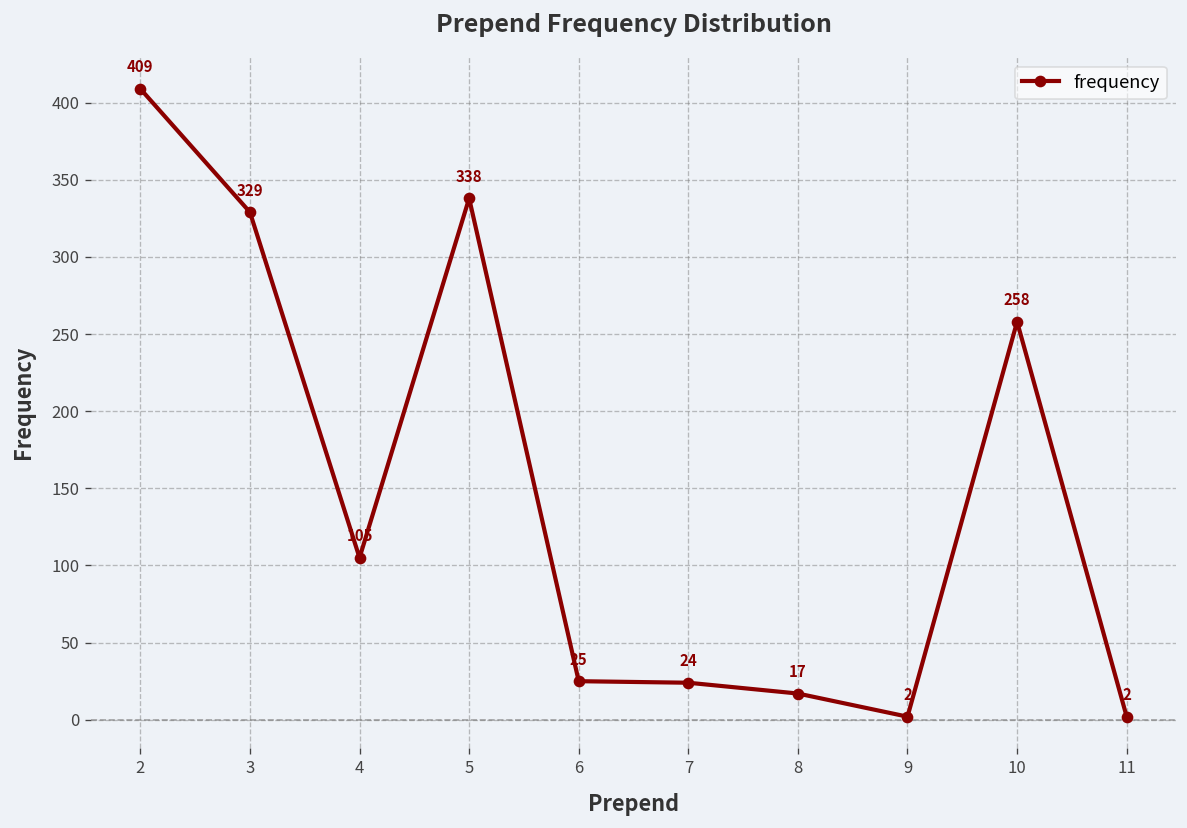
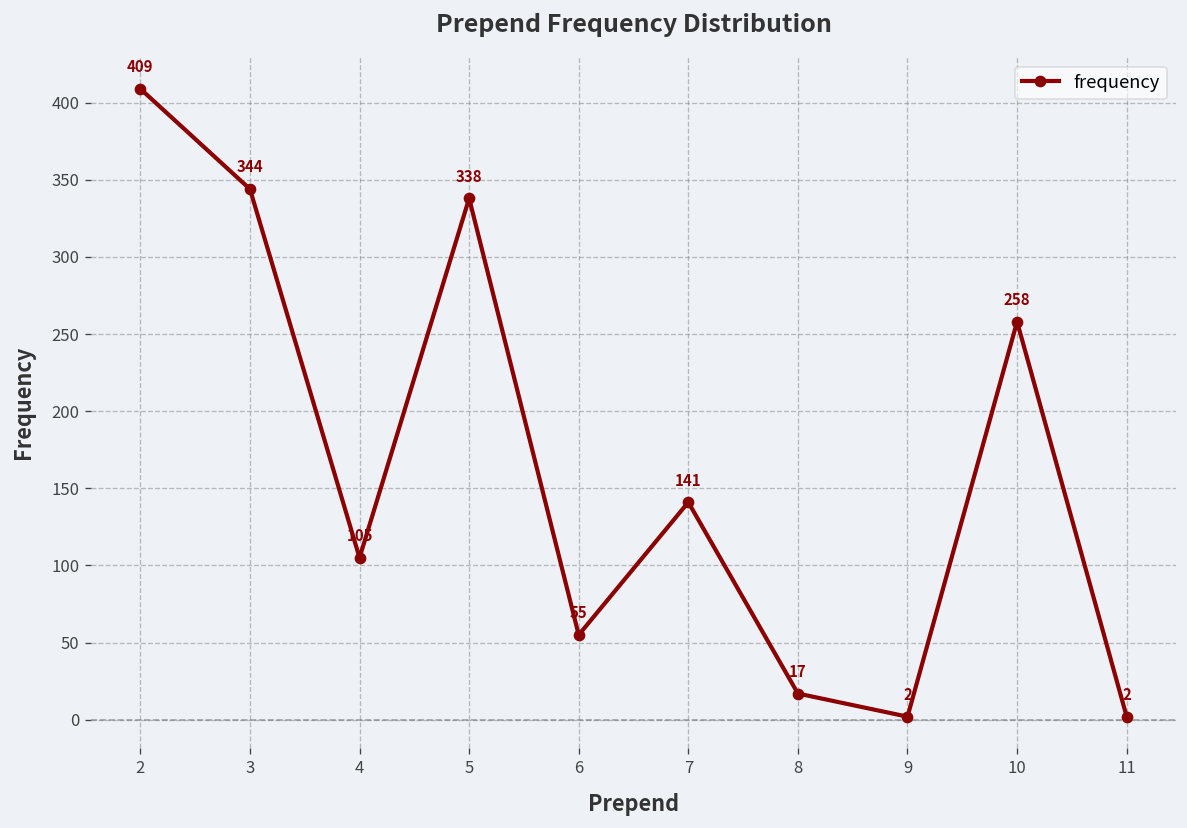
3: 329 -> 344
6: 25 -> 55
7: 24 -> 141
